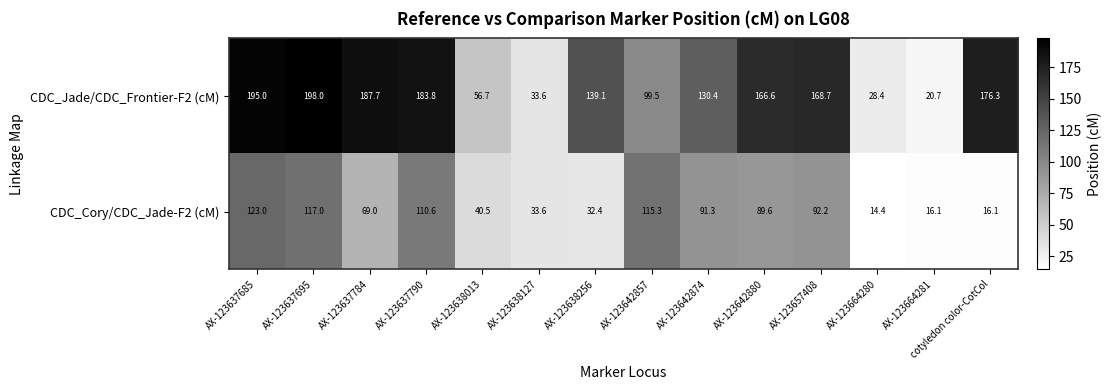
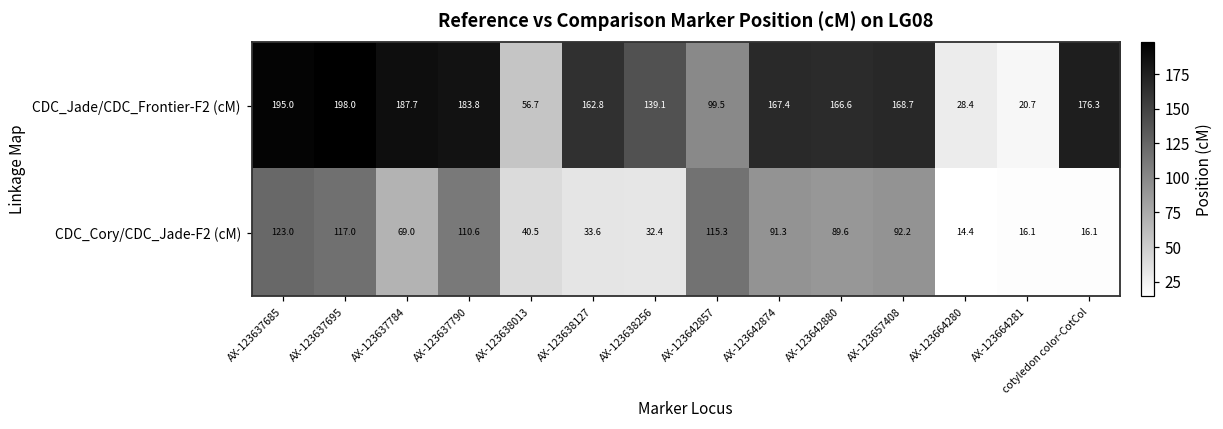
CDC_Jade/CDC_Frontier-F2 (cM), AX-123638127: 33.6 -> 162.8
CDC_Jade/CDC_Frontier-F2 (cM), AX-123642874: 130.4 -> 167.4
